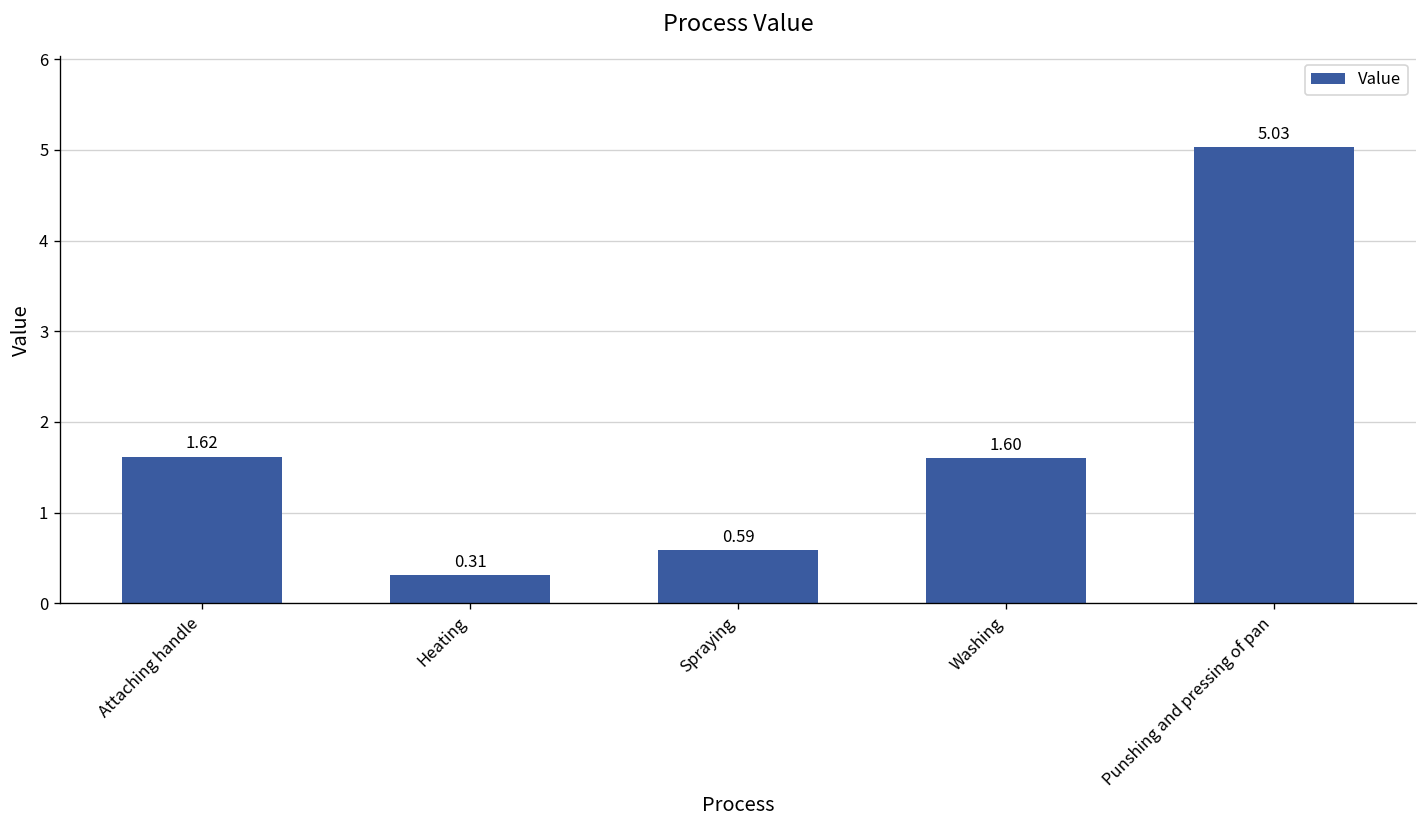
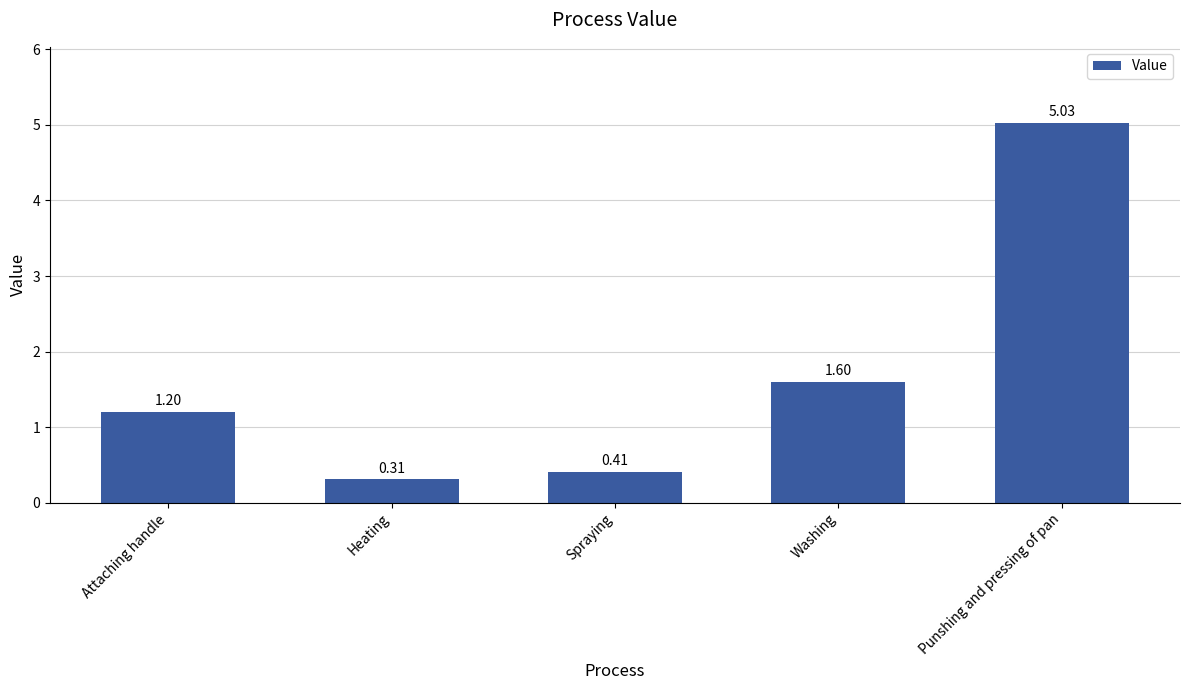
Attaching handle: 1.62 -> 1.20
Spraying: 0.59 -> 0.41
